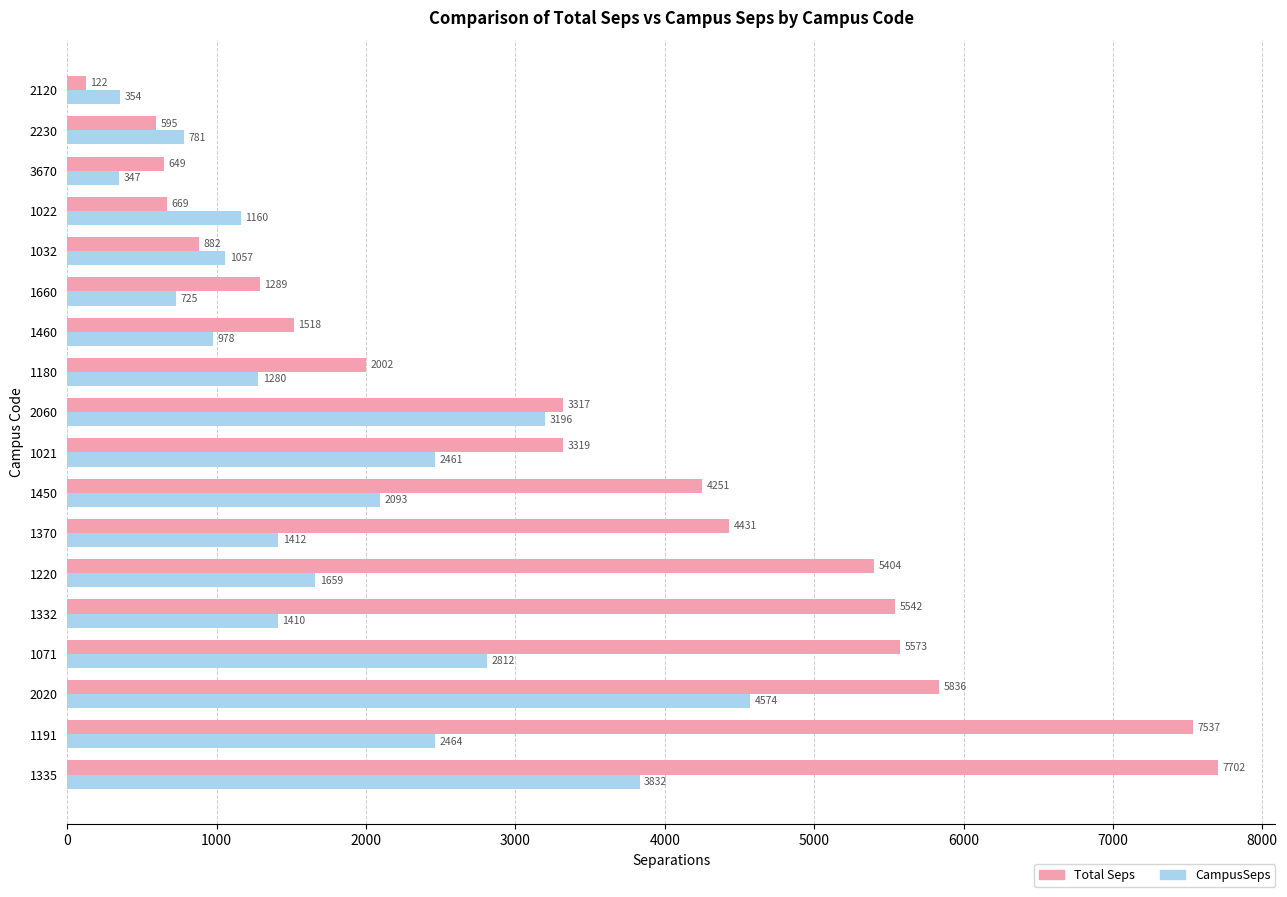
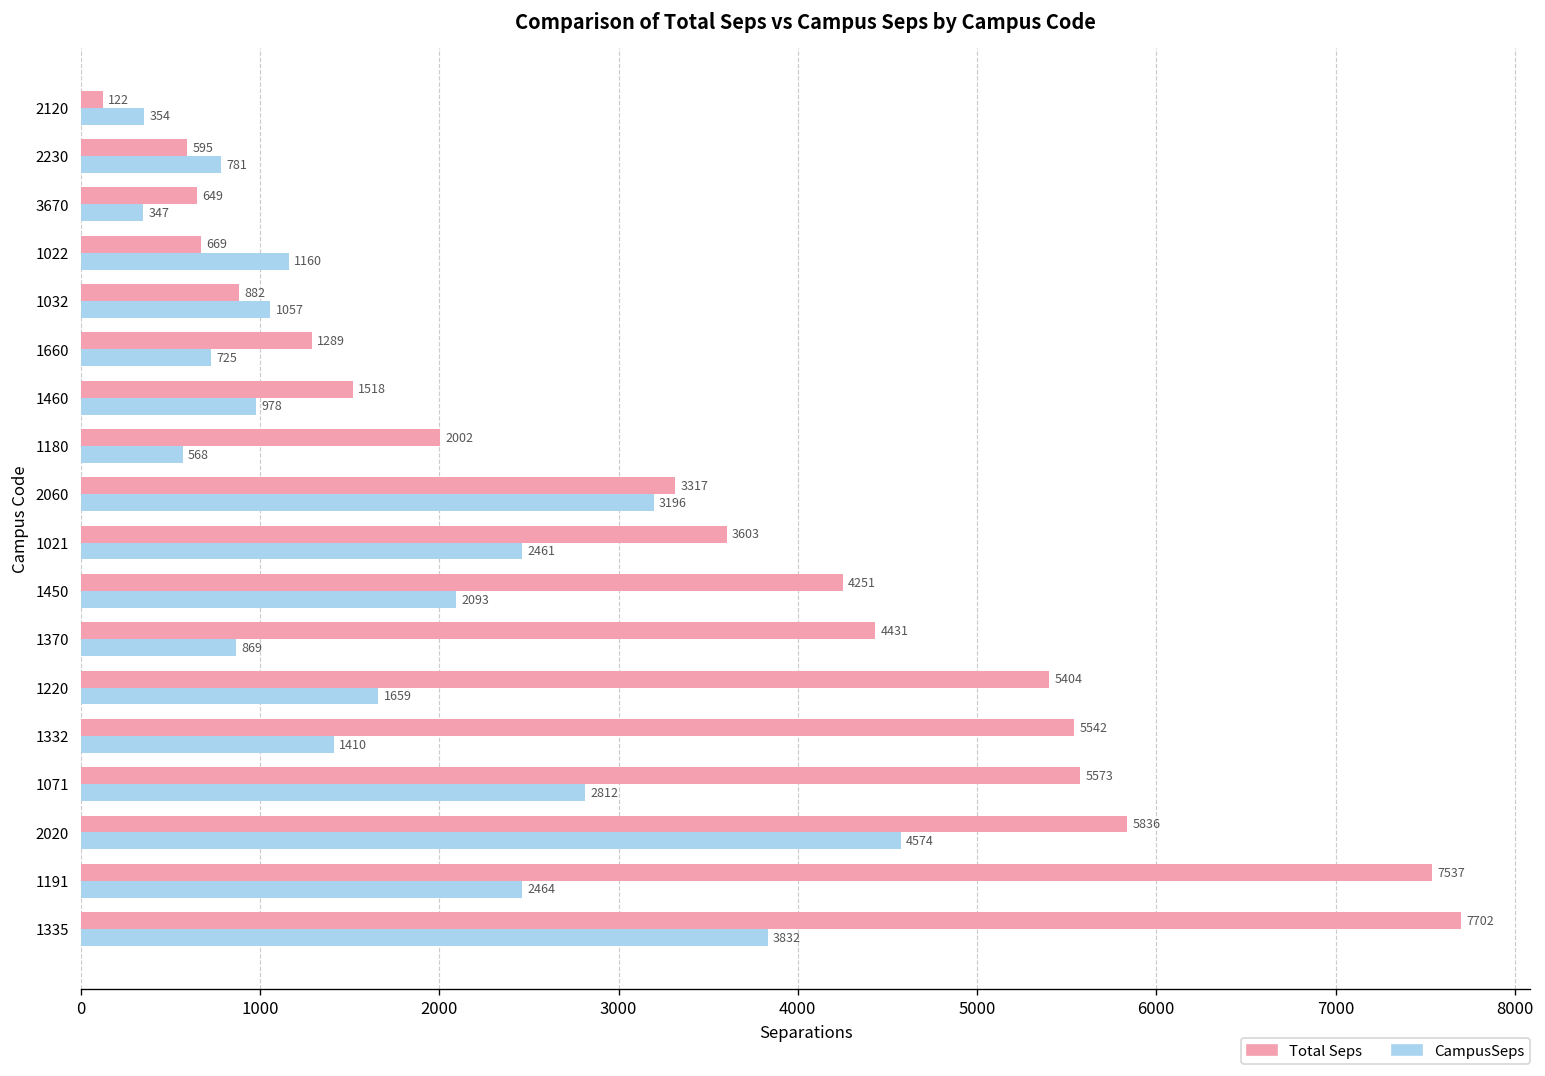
CampusSeps, 1180: 1280 -> 568
Total Seps, 1021: 3319 -> 3603
CampusSeps, 1370: 1412 -> 869
